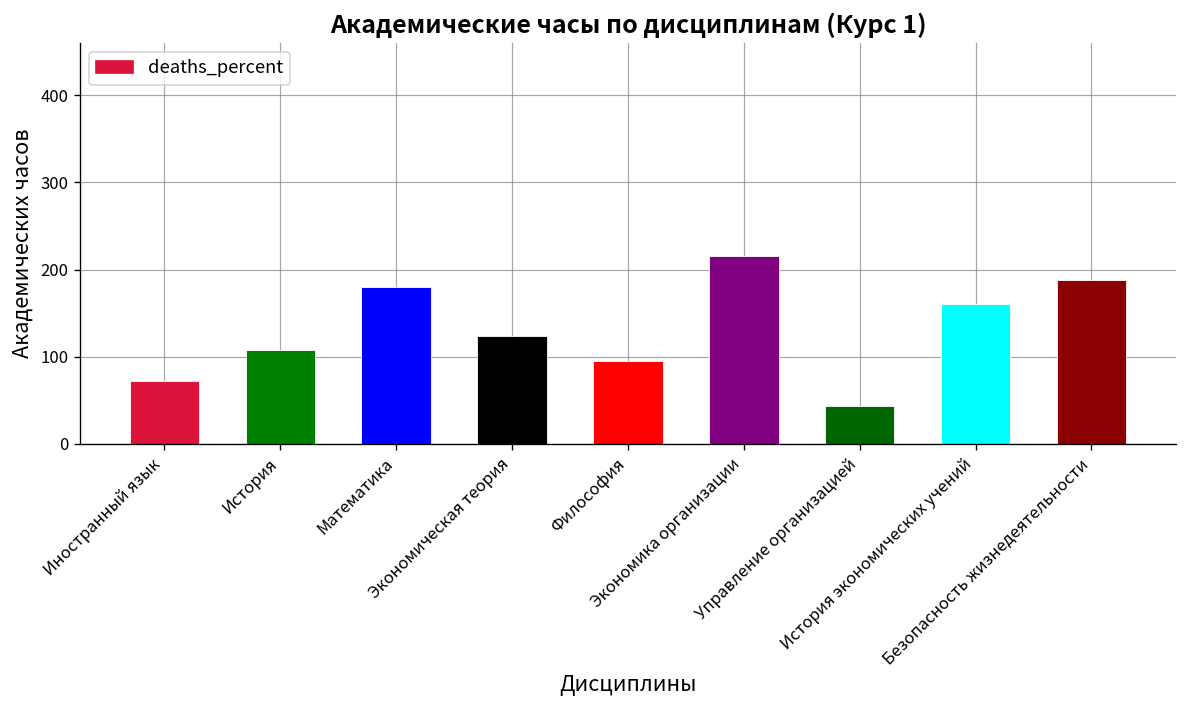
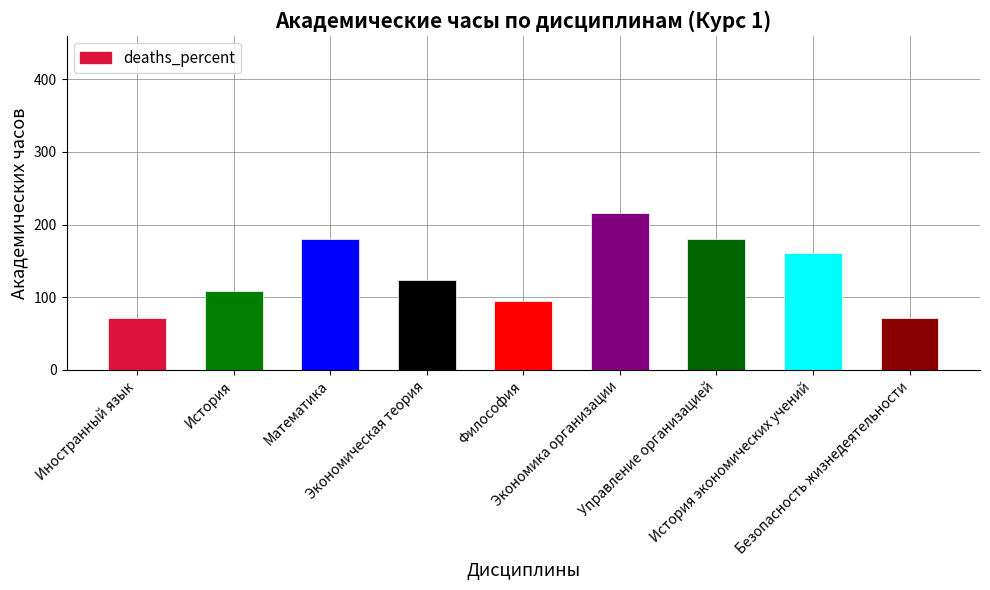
Управление организацией: 40 -> 180
Безопасность жизнедеятельности: 190 -> 70
